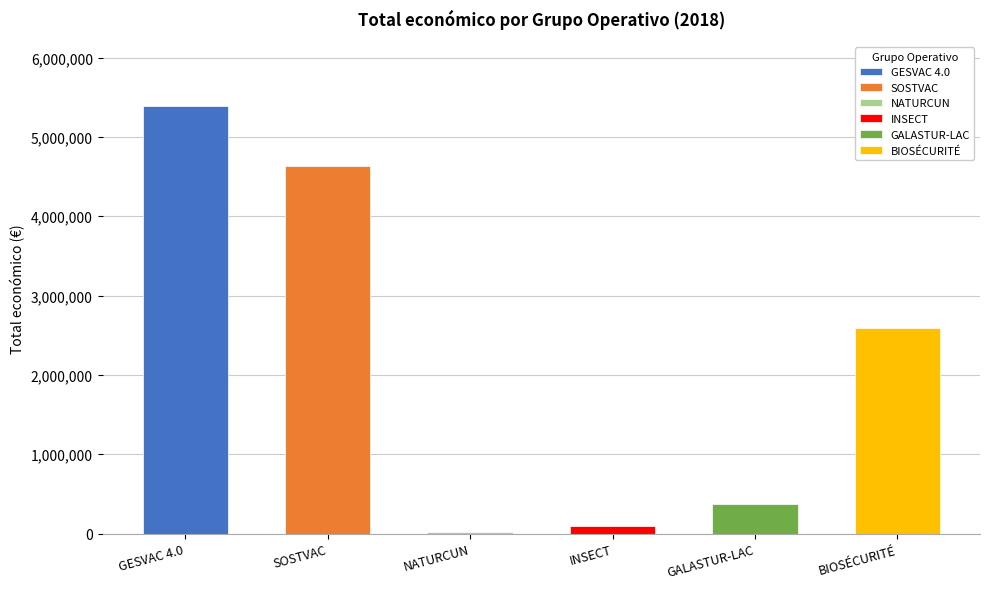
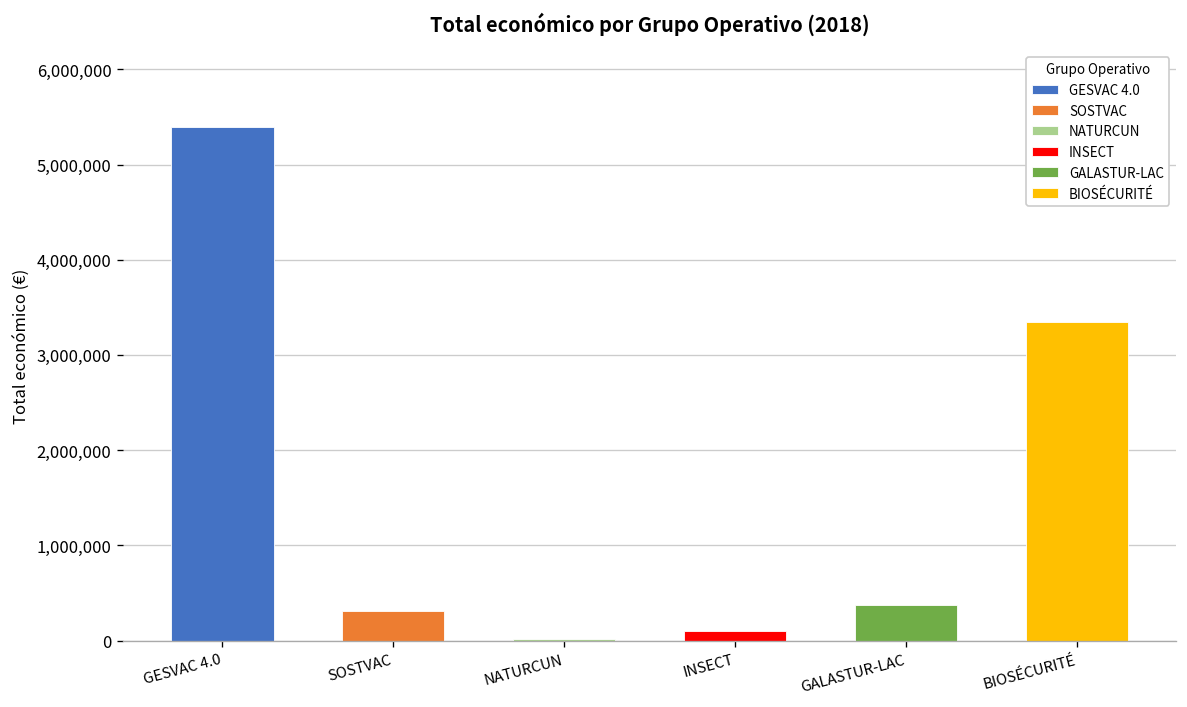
SOSTVAC: 4,600,000 -> 300,000
BIOSÉCURITÉ: 2,600,000 -> 3,300,000
